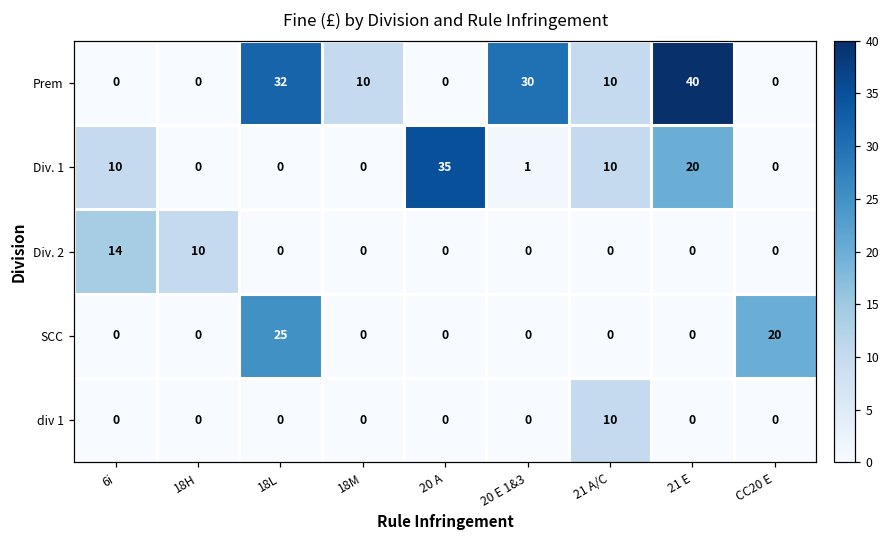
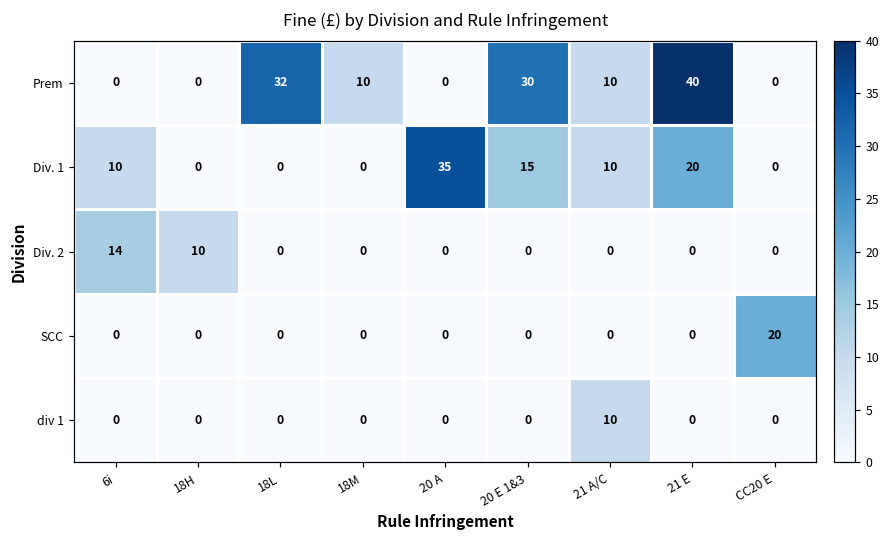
Div. 1, 20 E 1&3: 1 -> 15
SCC, 18L: 25 -> 0
